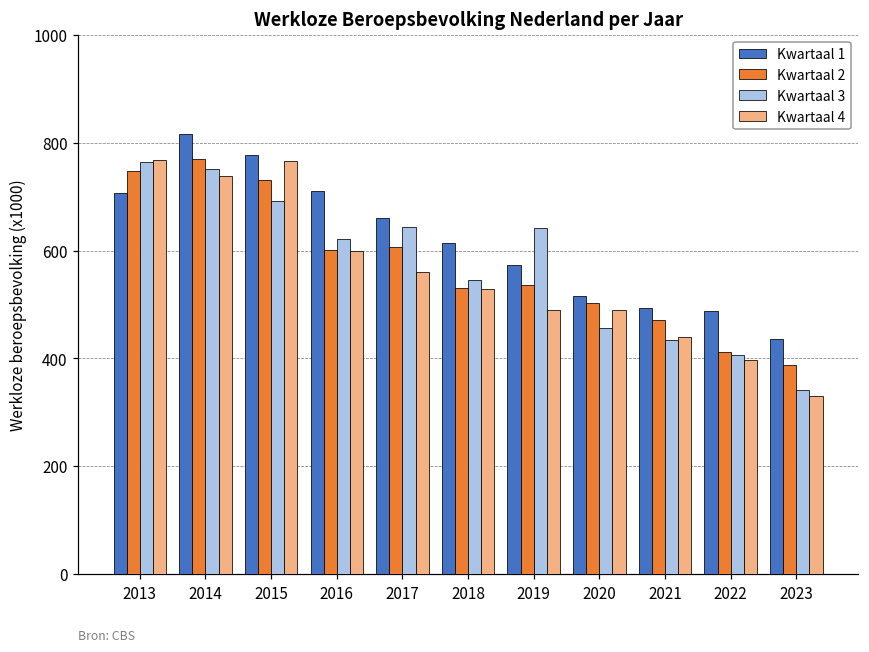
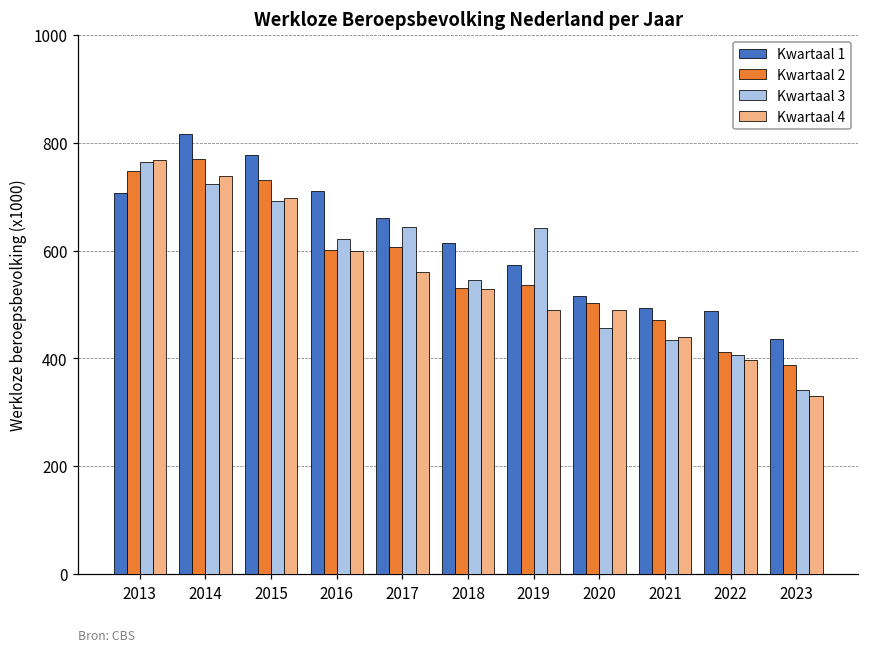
Kwartaal 3, 2014: 750 -> 720
Kwartaal 4, 2015: 770 -> 700
